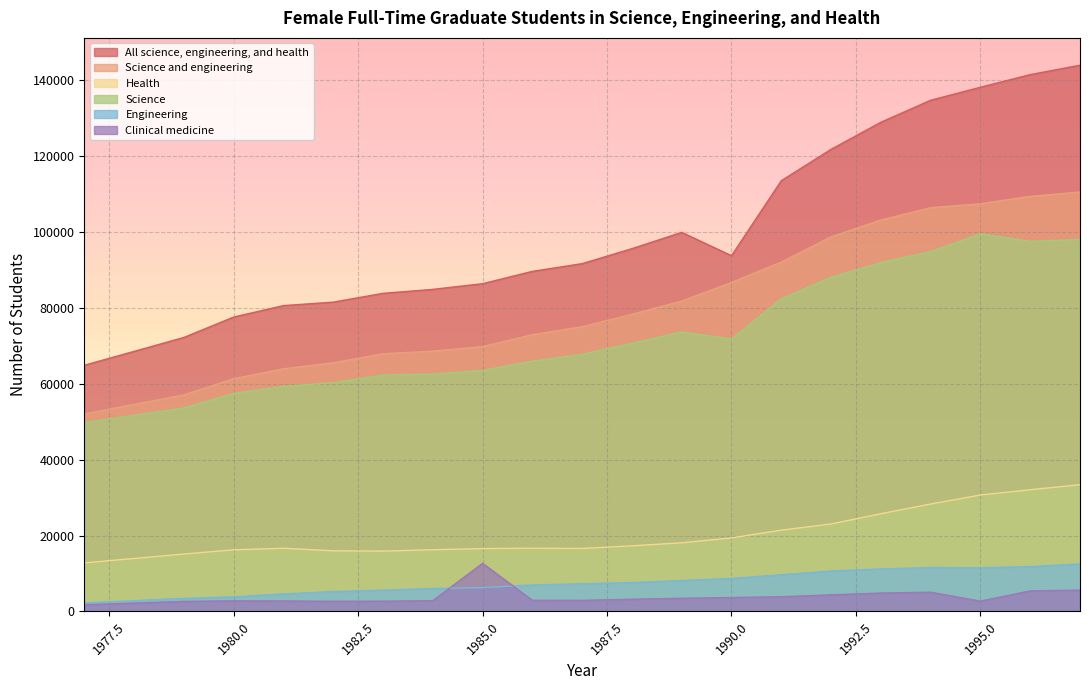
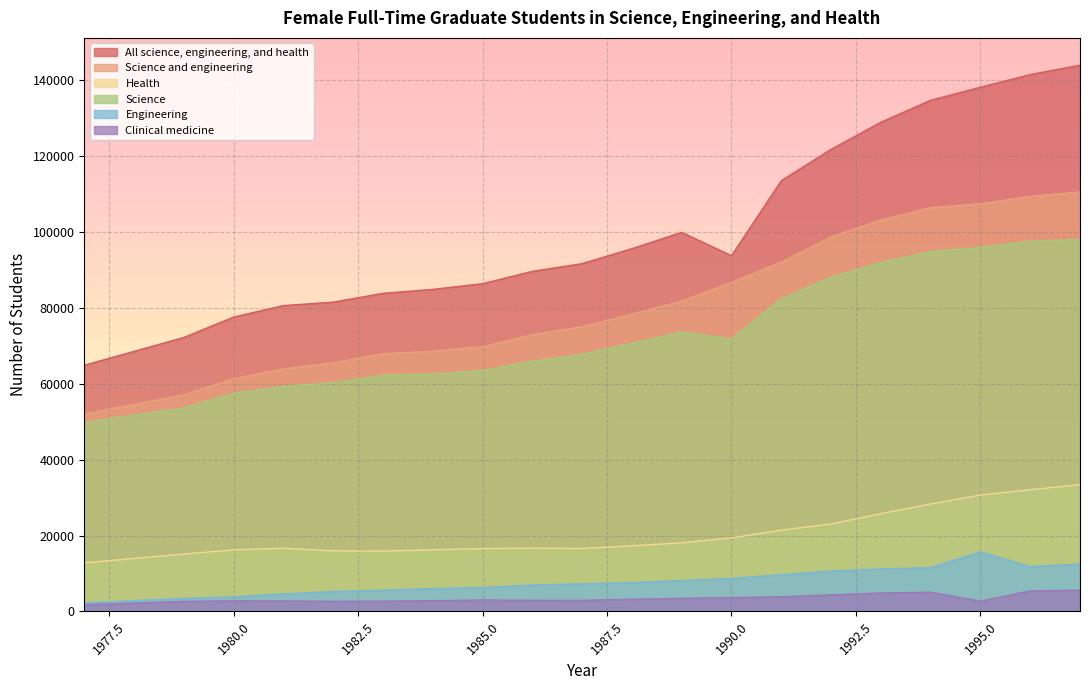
Clinical medicine, 1985.0: 13000 -> 3000
Science, 1995.0: 100000 -> 96000
Engineering, 1995.0: 12000 -> 16000
